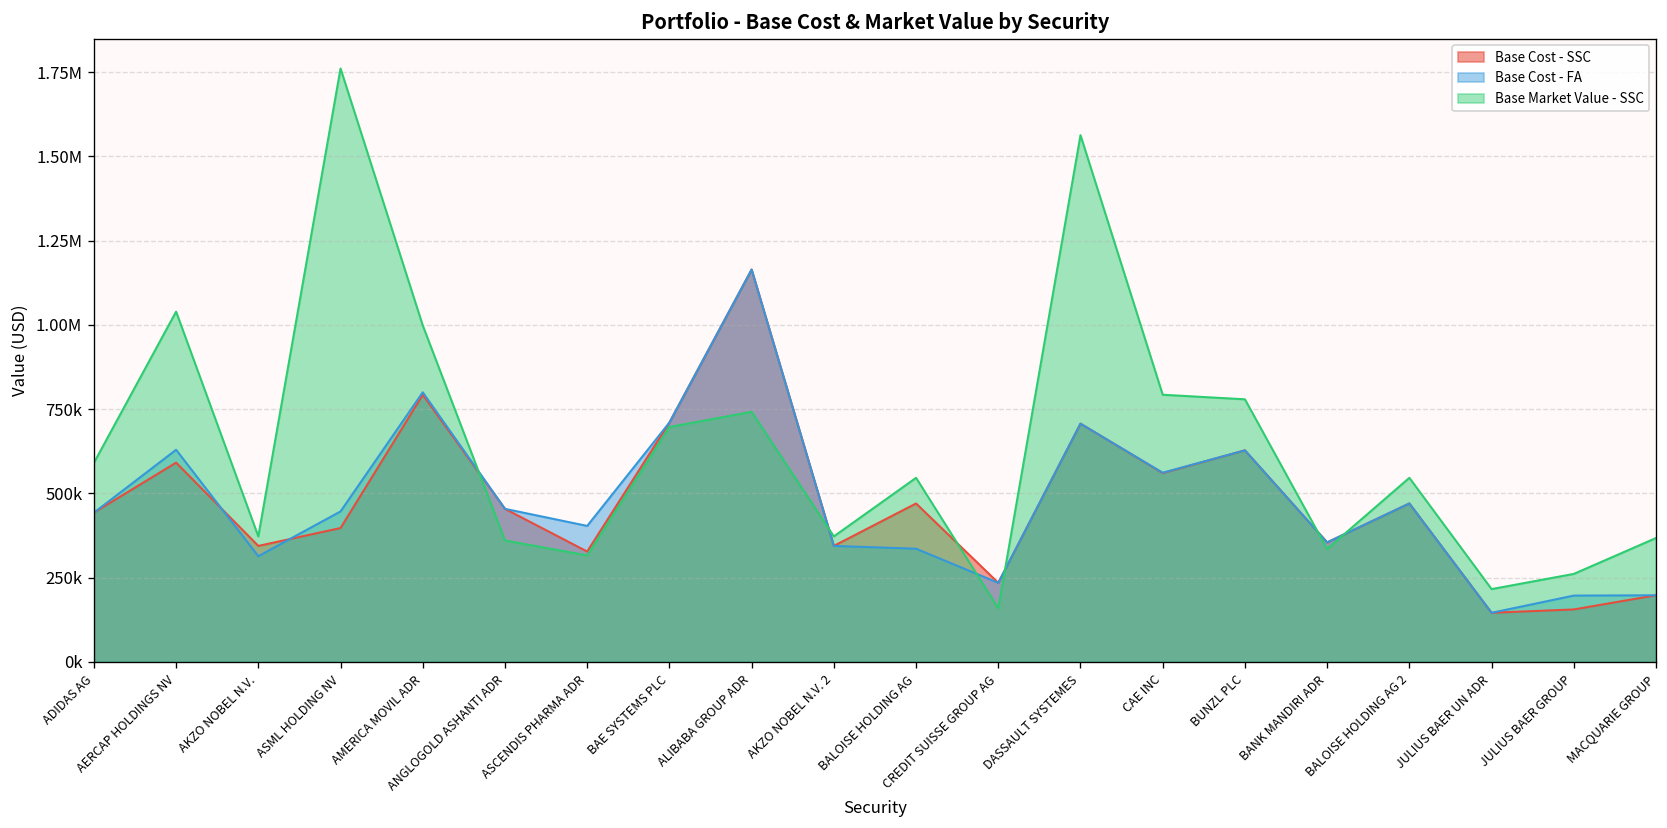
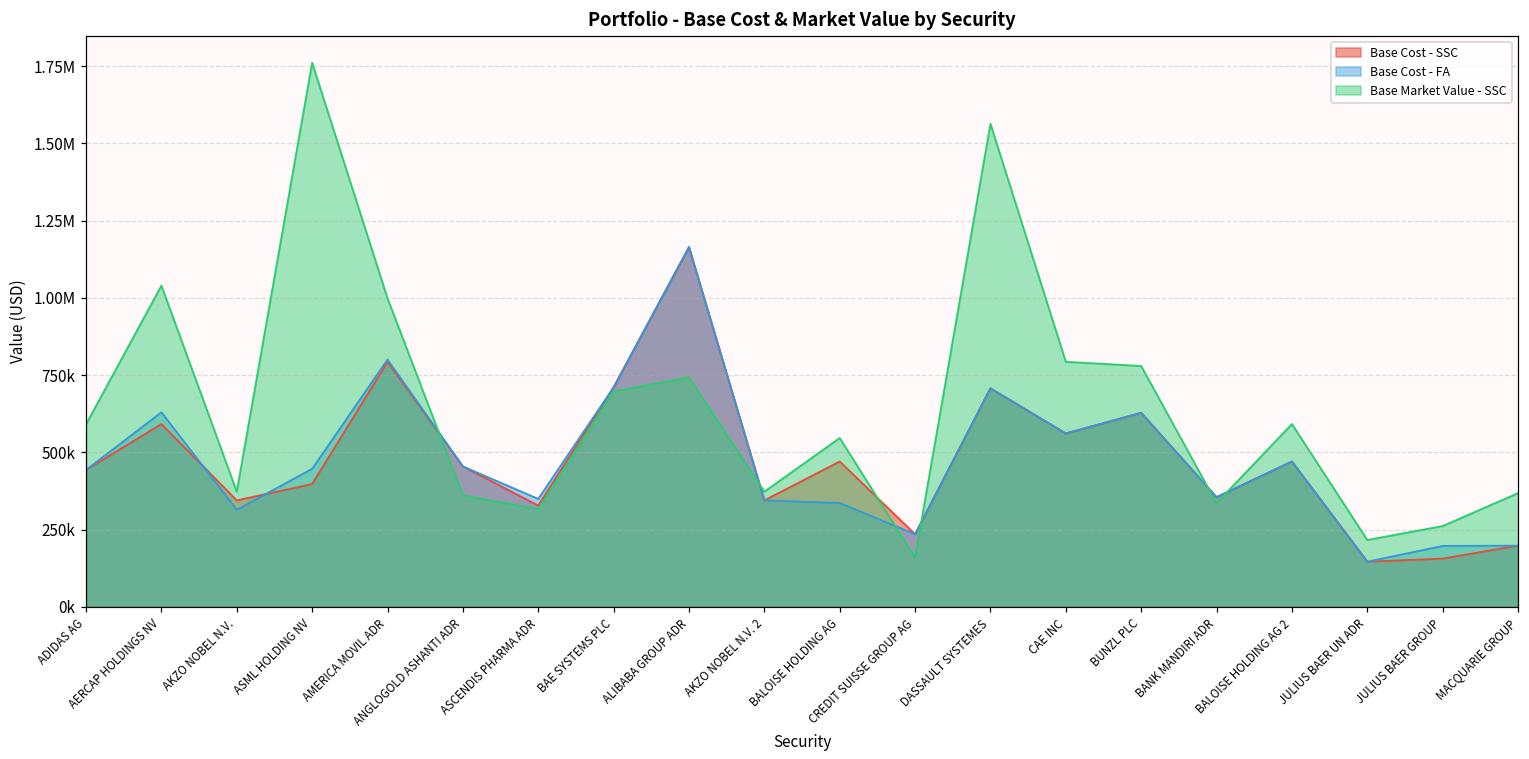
Base Cost - FA, ASCENDIS PHARMA ADR: 400000 -> 350000
Base Market Value - SSC, BALOISE HOLDING AG 2: 550000 -> 590000
